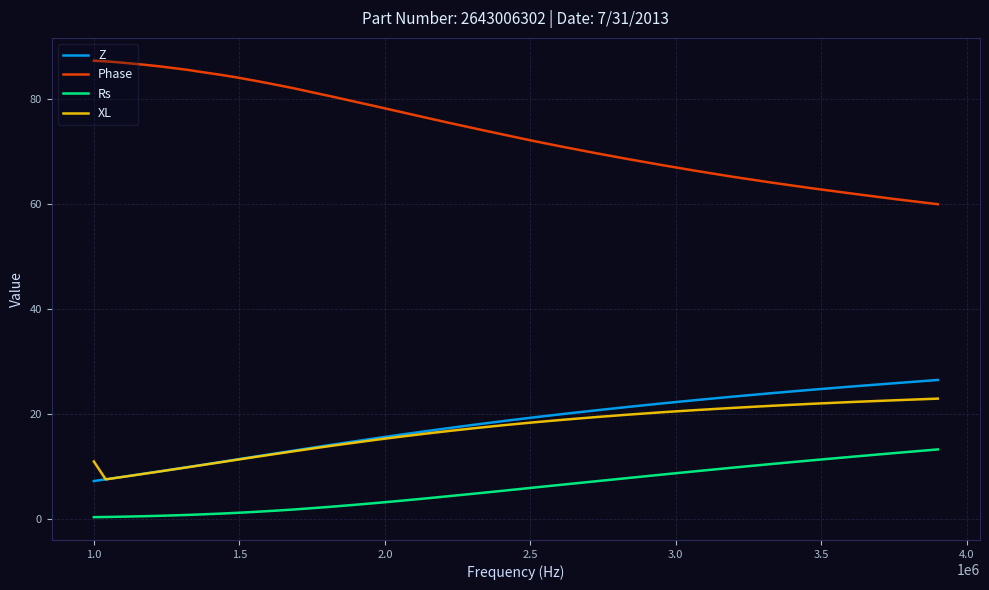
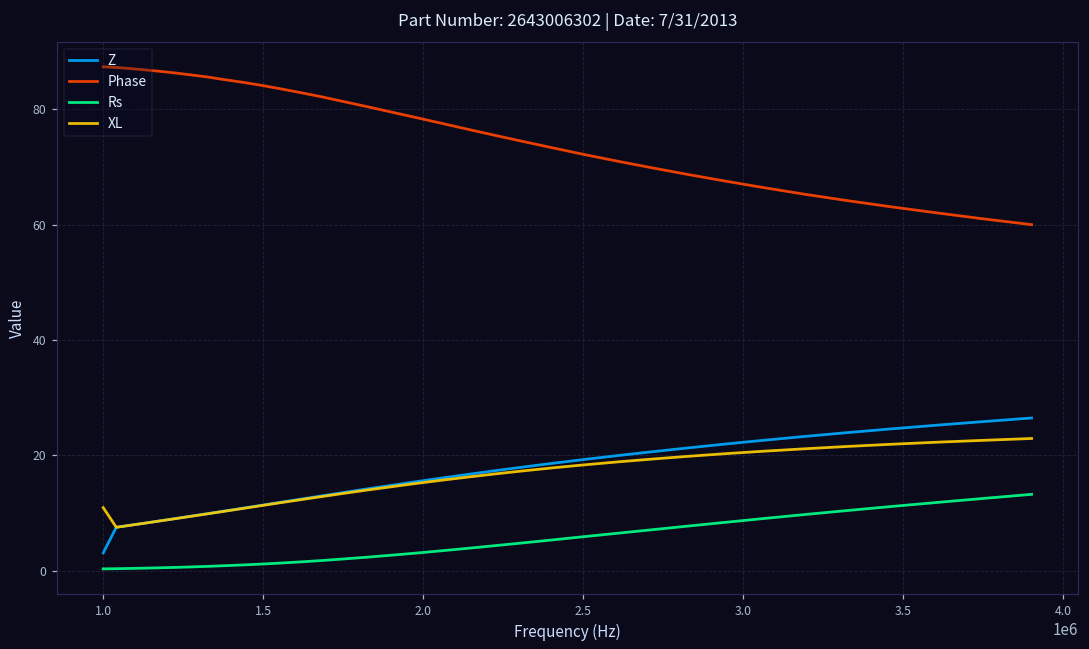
Z, 1.0: 7 -> 3
